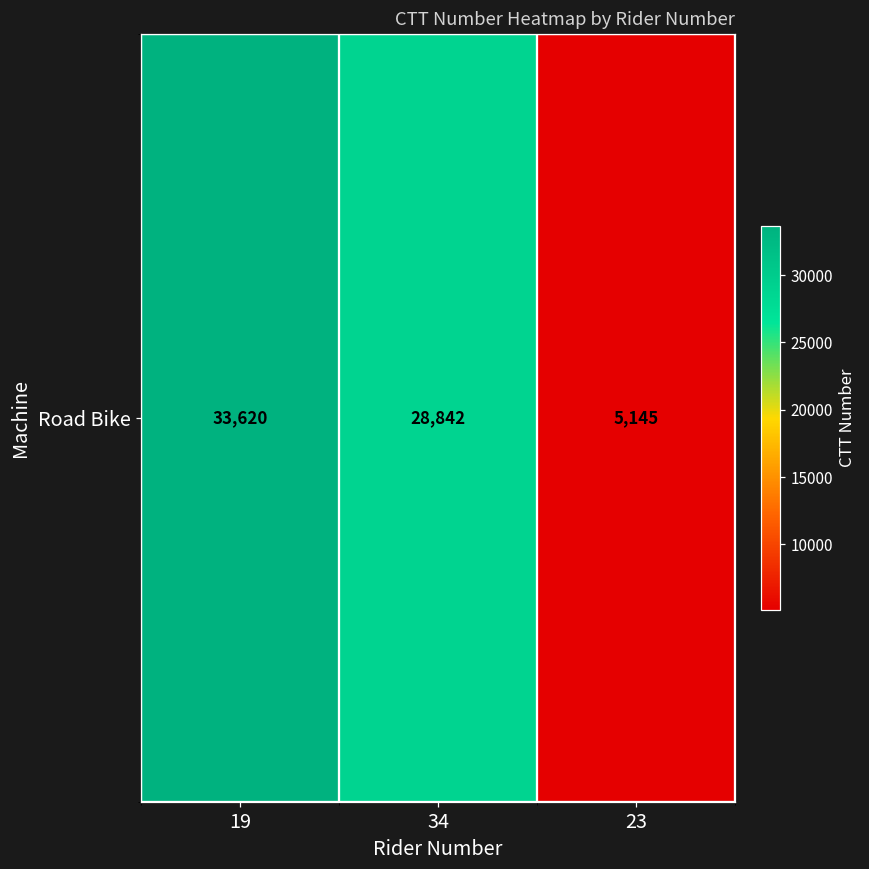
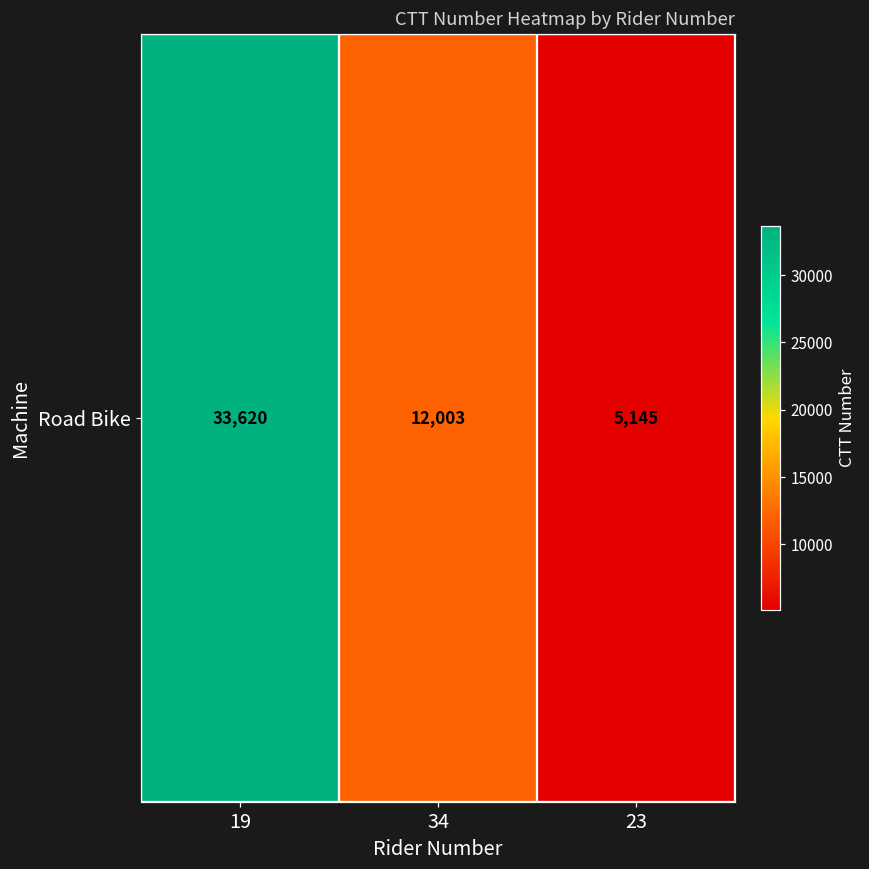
Road Bike, 34: 28,842 -> 12,003
